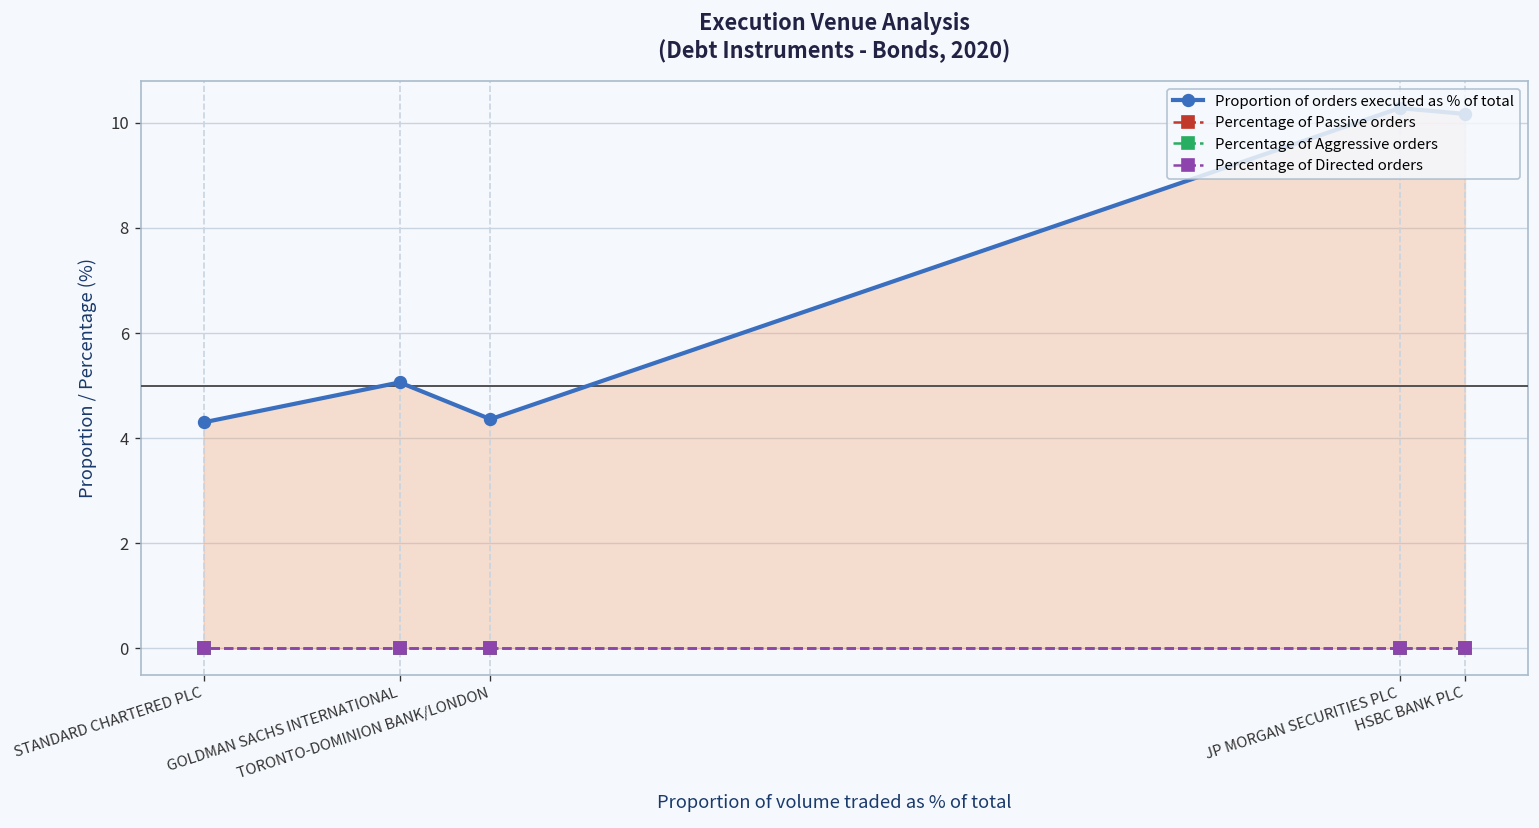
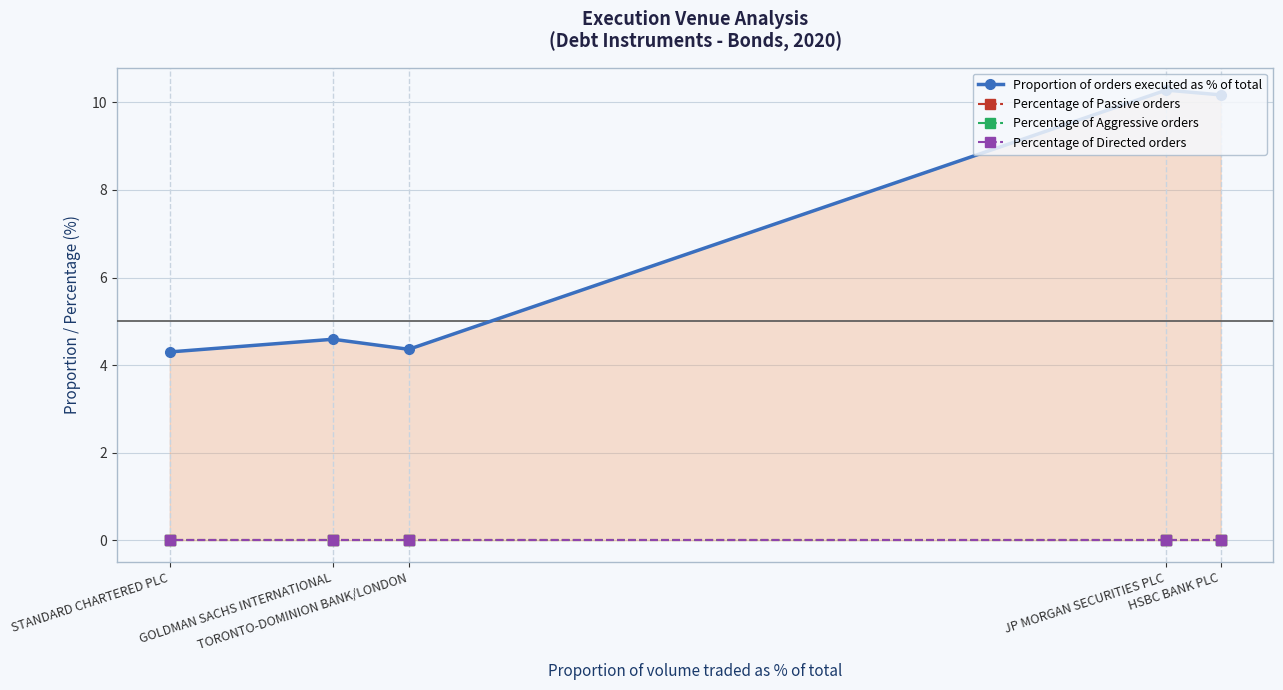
Proportion of orders executed as % of total, GOLDMAN SACHS INTERNATIONAL: 5.1 -> 4.6
